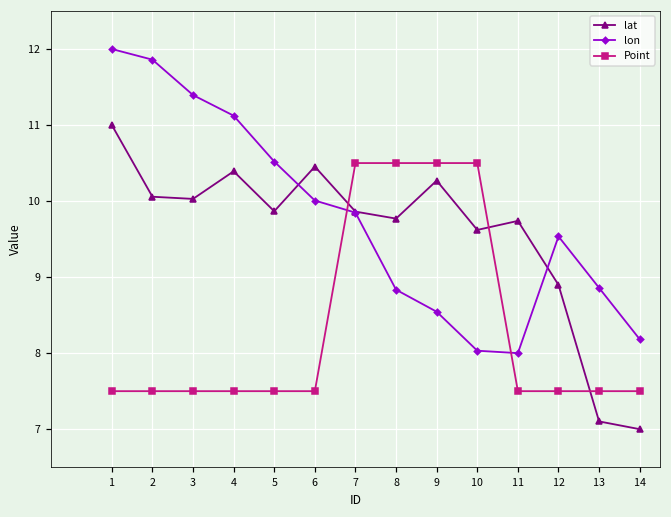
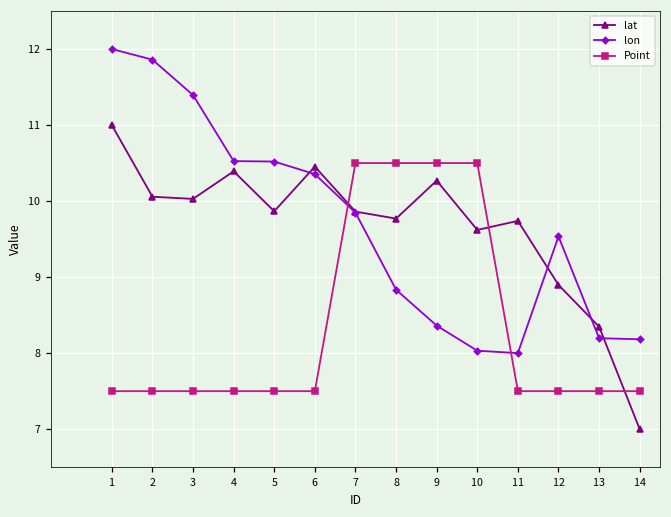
lon, 4: 11.1 -> 10.5
lon, 6: 10.0 -> 10.4
lon, 9: 8.5 -> 8.4
lat, 13: 7.1 -> 8.3
lon, 13: 8.9 -> 8.2
